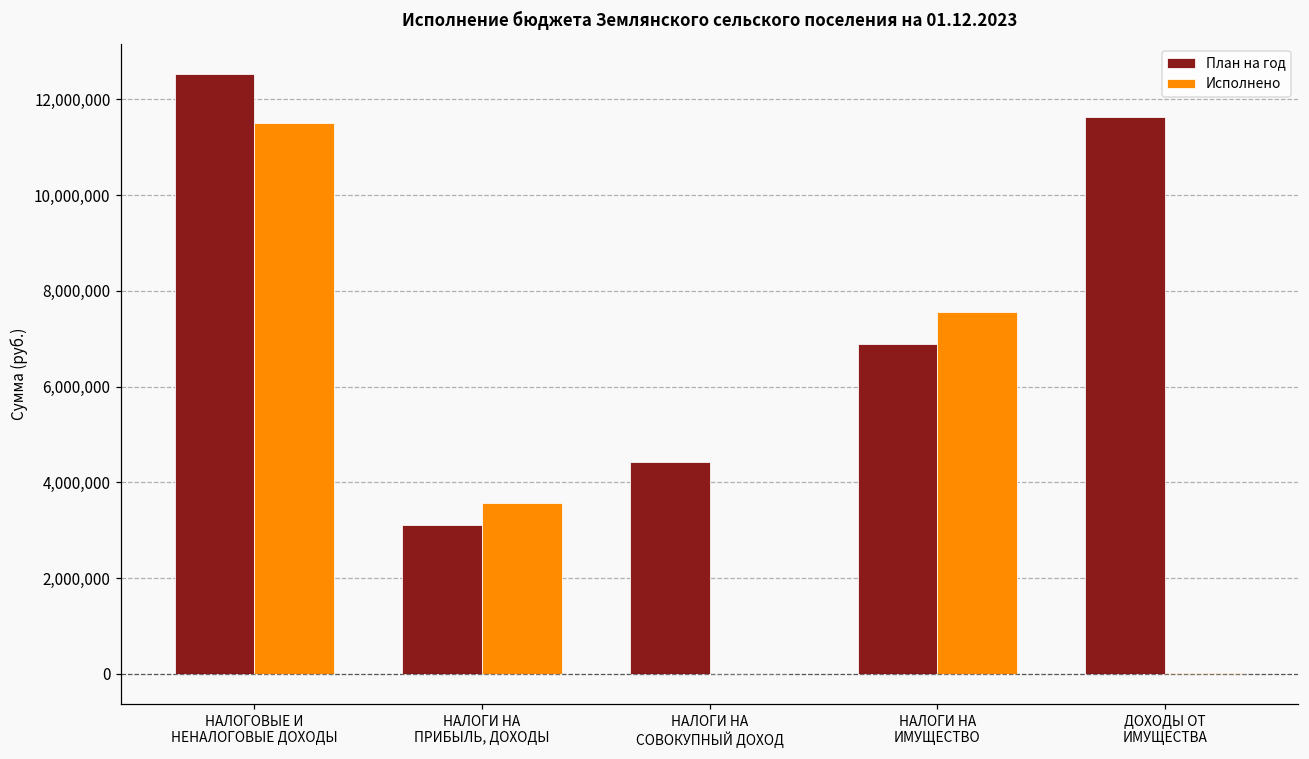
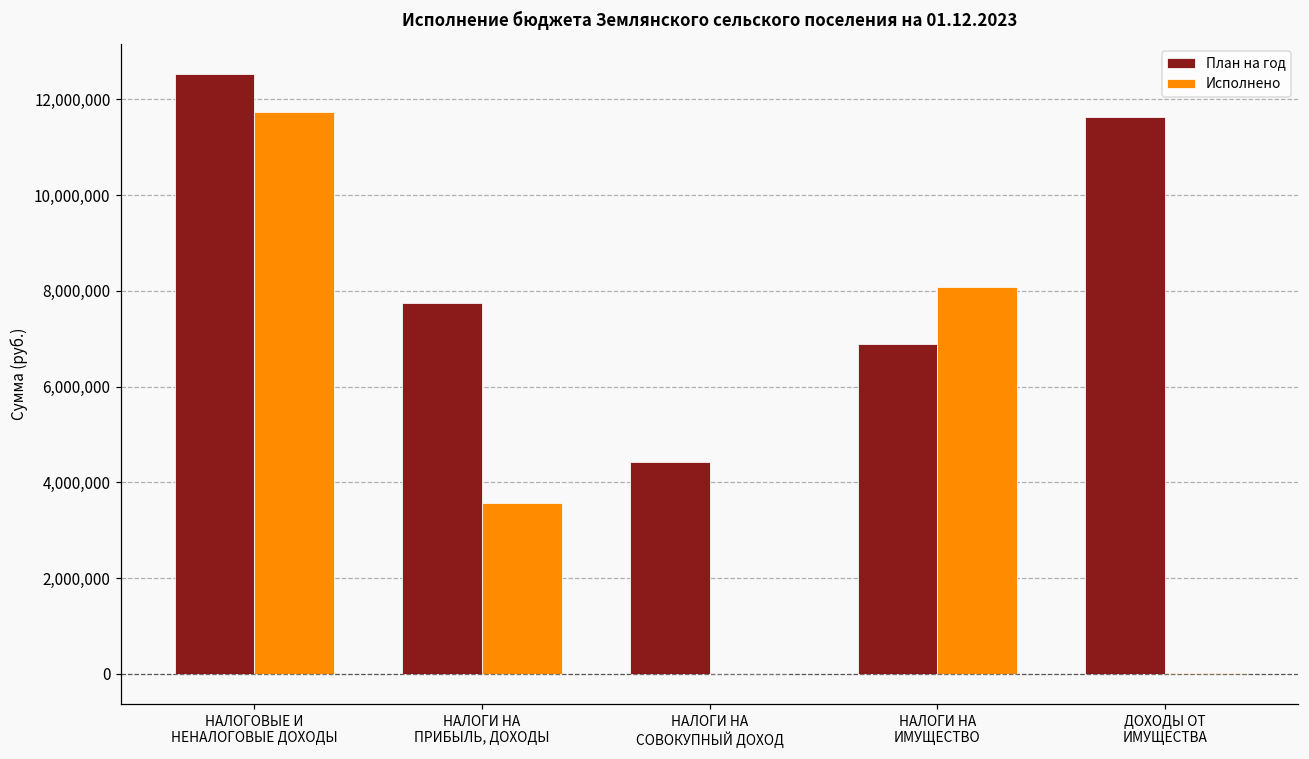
Исполнено, НАЛОГОВЫЕ И НЕНАЛОГОВЫЕ ДОХОДЫ: 11,500,000 -> 11,700,000
План на год, НАЛОГИ НА ПРИБЫЛЬ, ДОХОДЫ: 3,100,000 -> 7,800,000
Исполнено, НАЛОГИ НА ИМУЩЕСТВО: 7,600,000 -> 8,100,000
